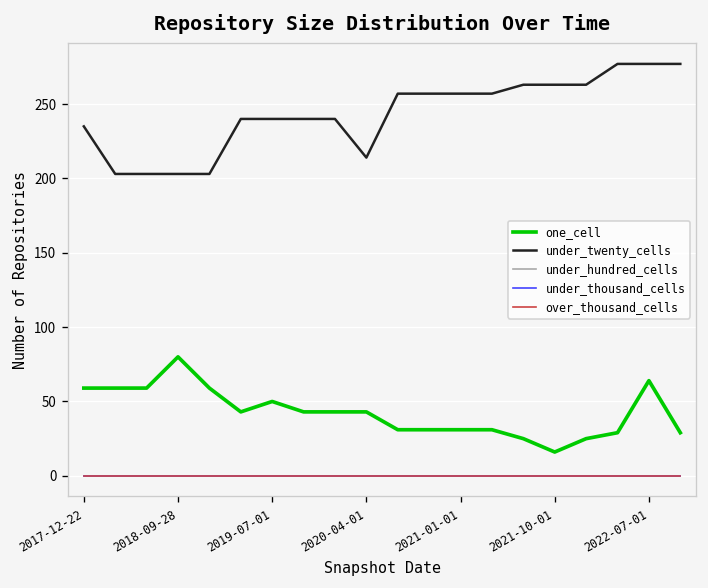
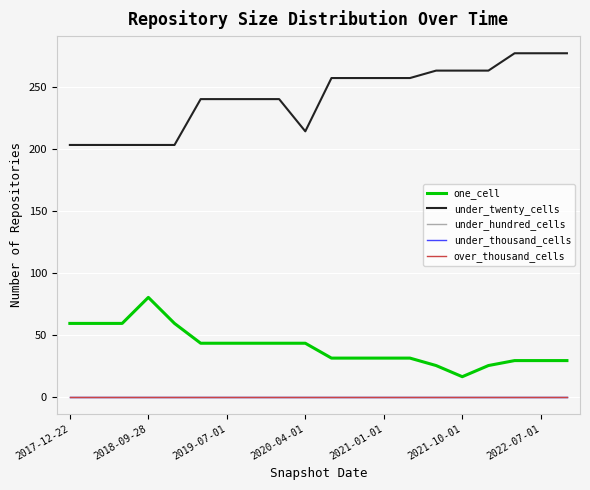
under_twenty_cells, 2017-12-22: 235 -> 203
one_cell, 2019-07-01: 50 -> 43
one_cell, 2022-07-01: 64 -> 29
